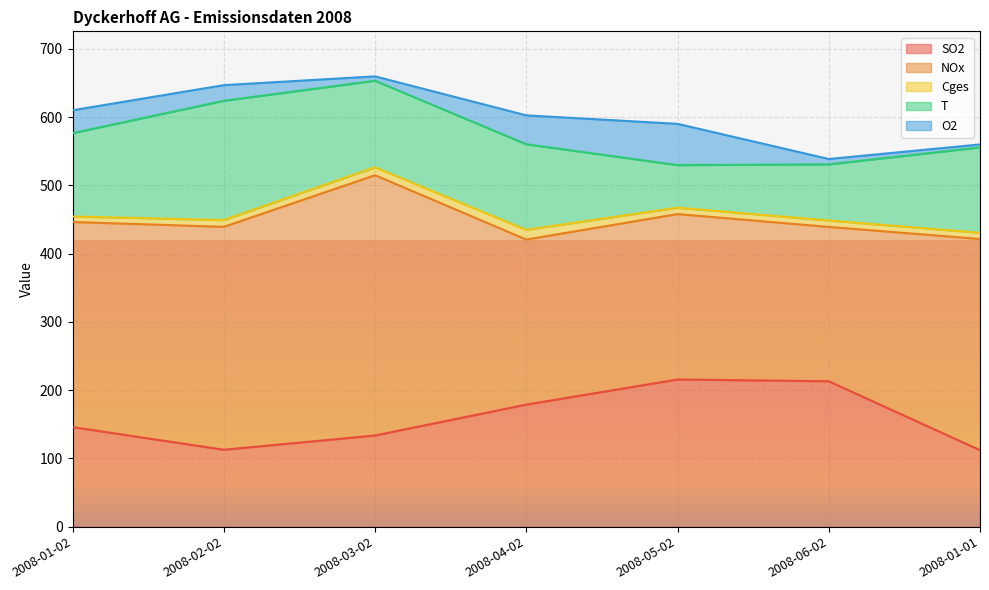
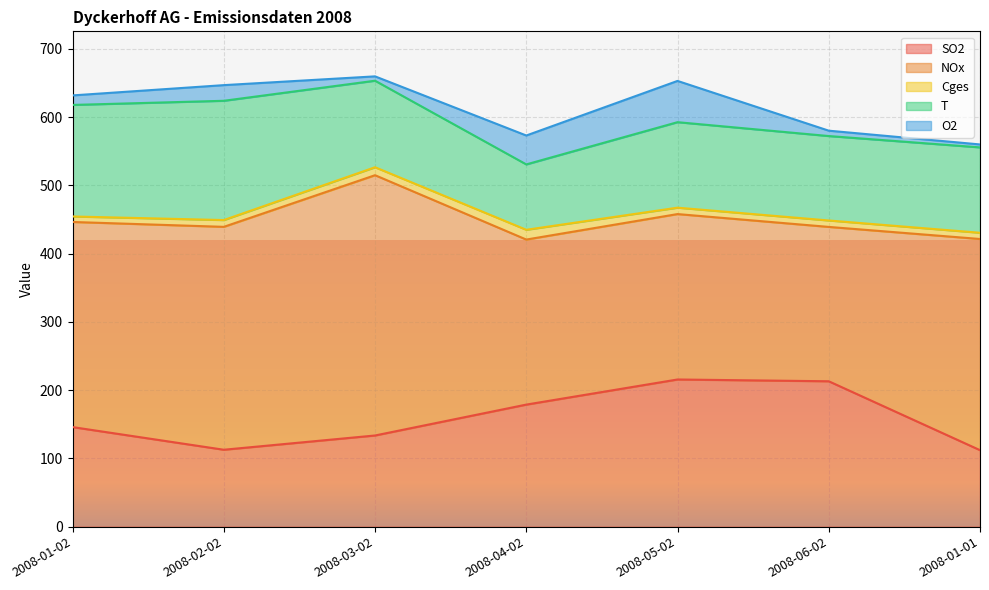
T, 2008-01-02: 120 -> 160
O2, 2008-01-02: 30 -> 10
T, 2008-04-02: 130 -> 100
T, 2008-05-02: 60 -> 130
T, 2008-06-02: 80 -> 120
